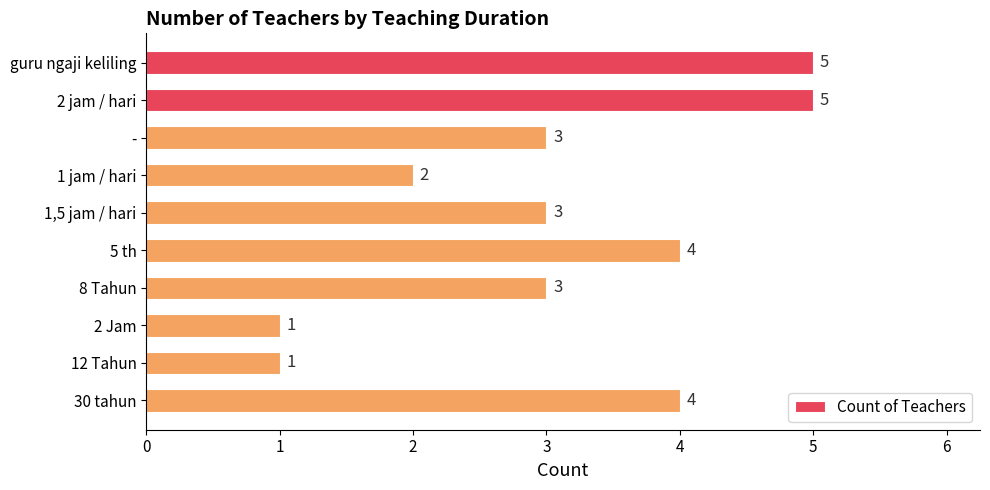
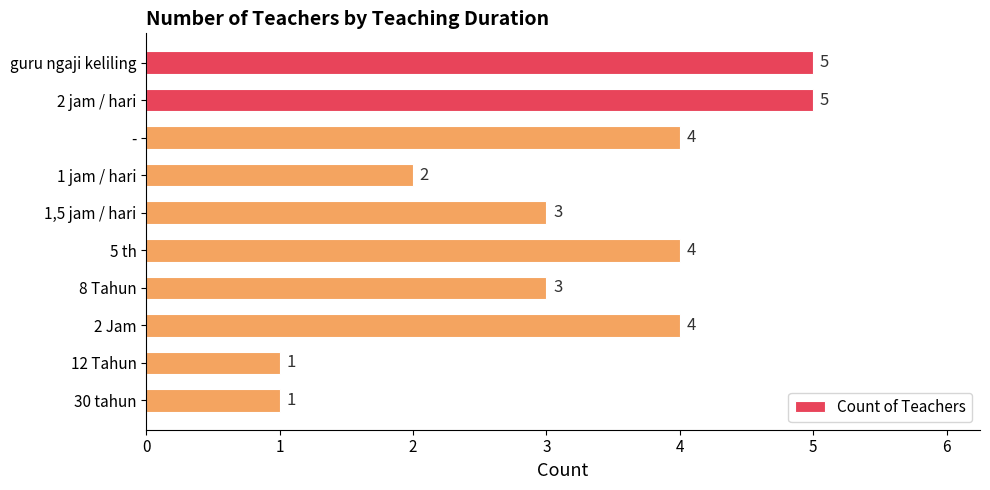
-: 3 -> 4
2 Jam: 1 -> 4
30 tahun: 4 -> 1
